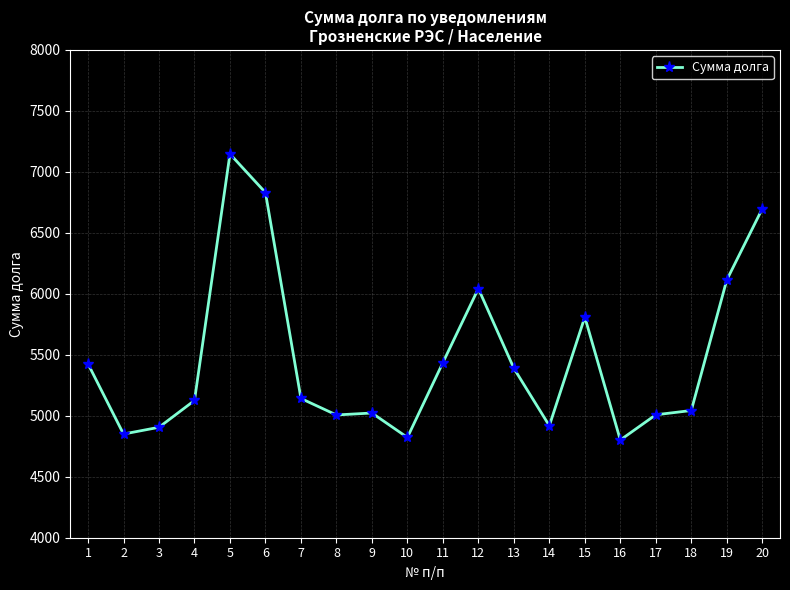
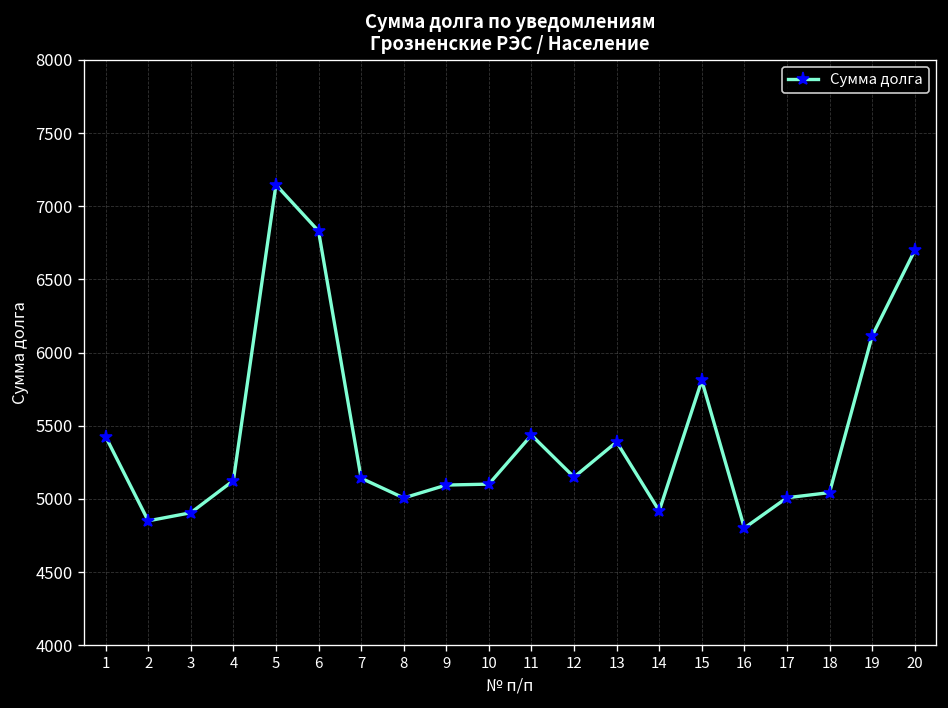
9: 5020 -> 5090
10: 4820 -> 5100
12: 6040 -> 5150
